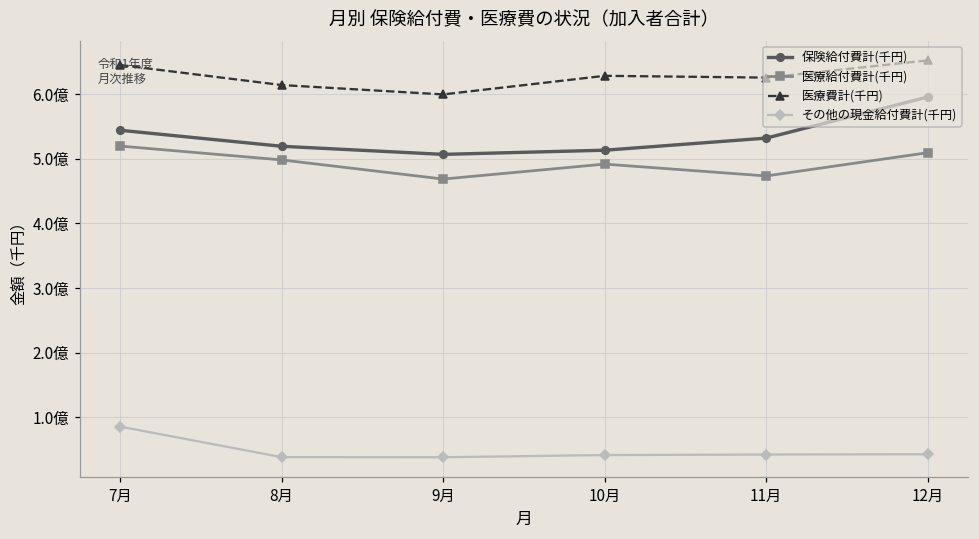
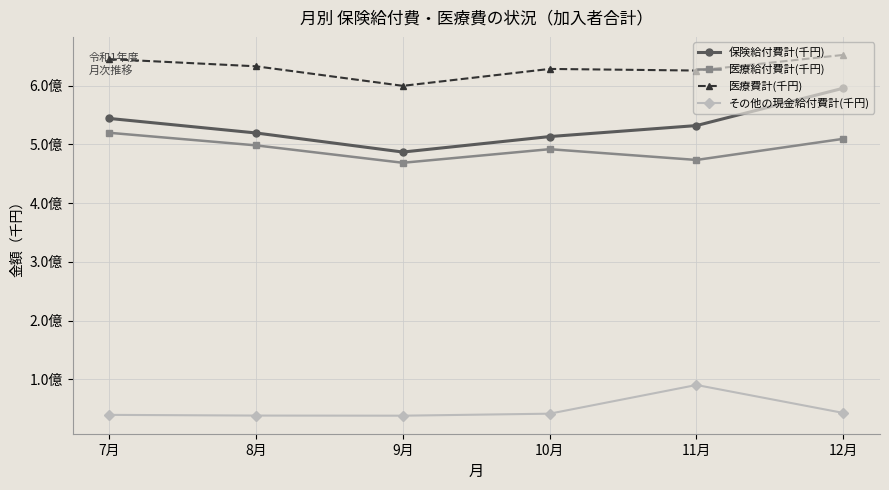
その他の現金給付費計(千円), 7月: 0.9億 -> 0.4億
医療費計(千円), 8月: 6.1億 -> 6.3億
保険給付費計(千円), 9月: 5.1億 -> 4.9億
その他の現金給付費計(千円), 11月: 0.4億 -> 0.9億
